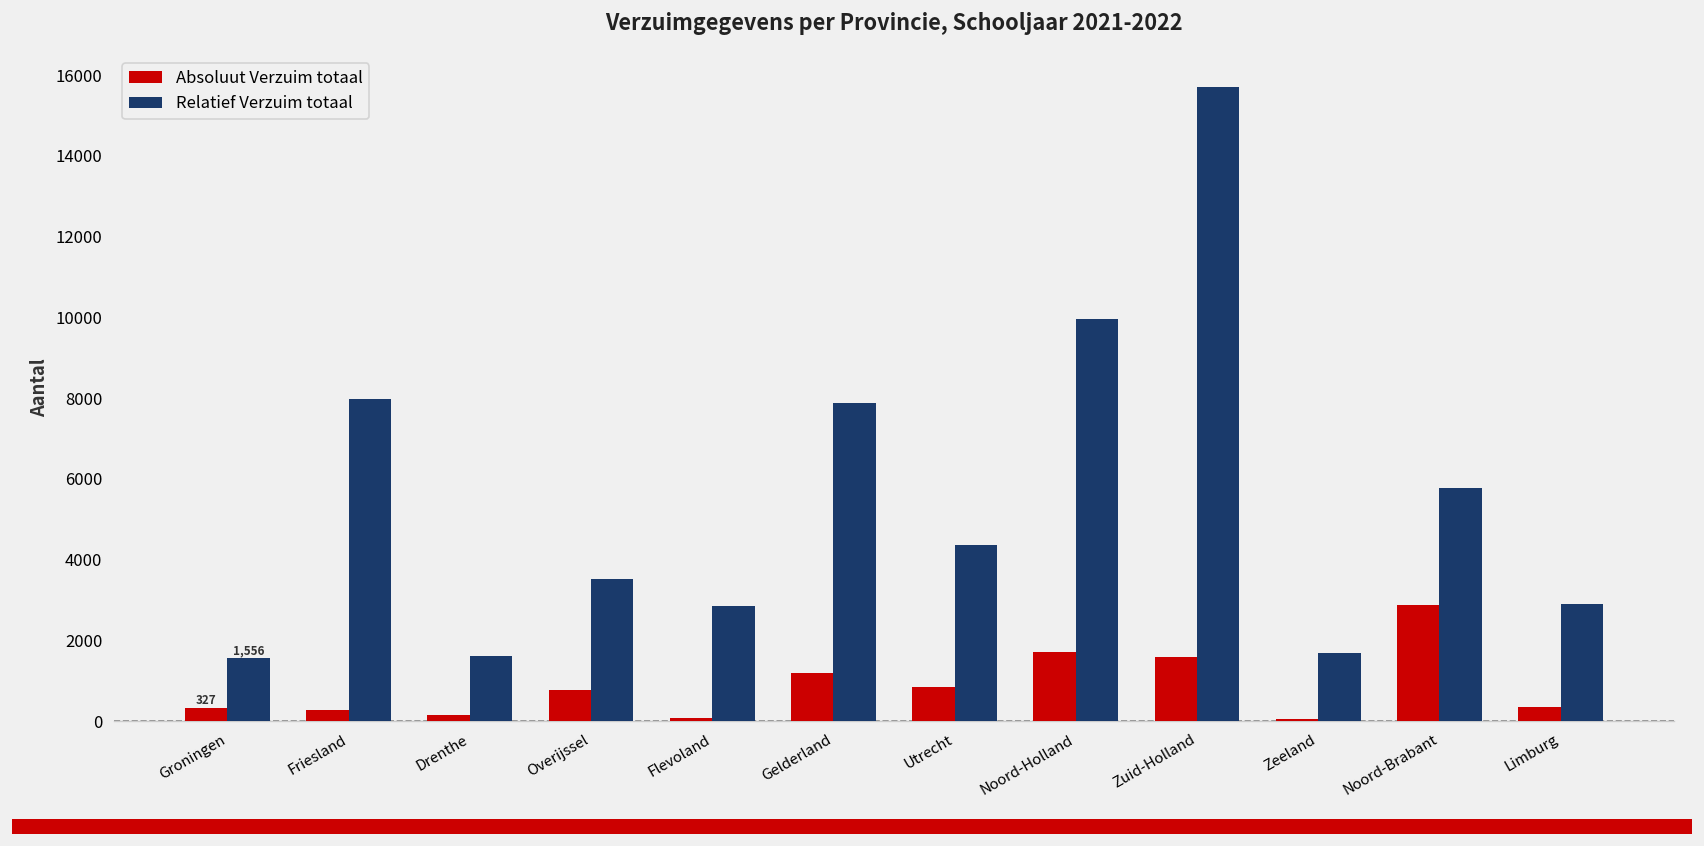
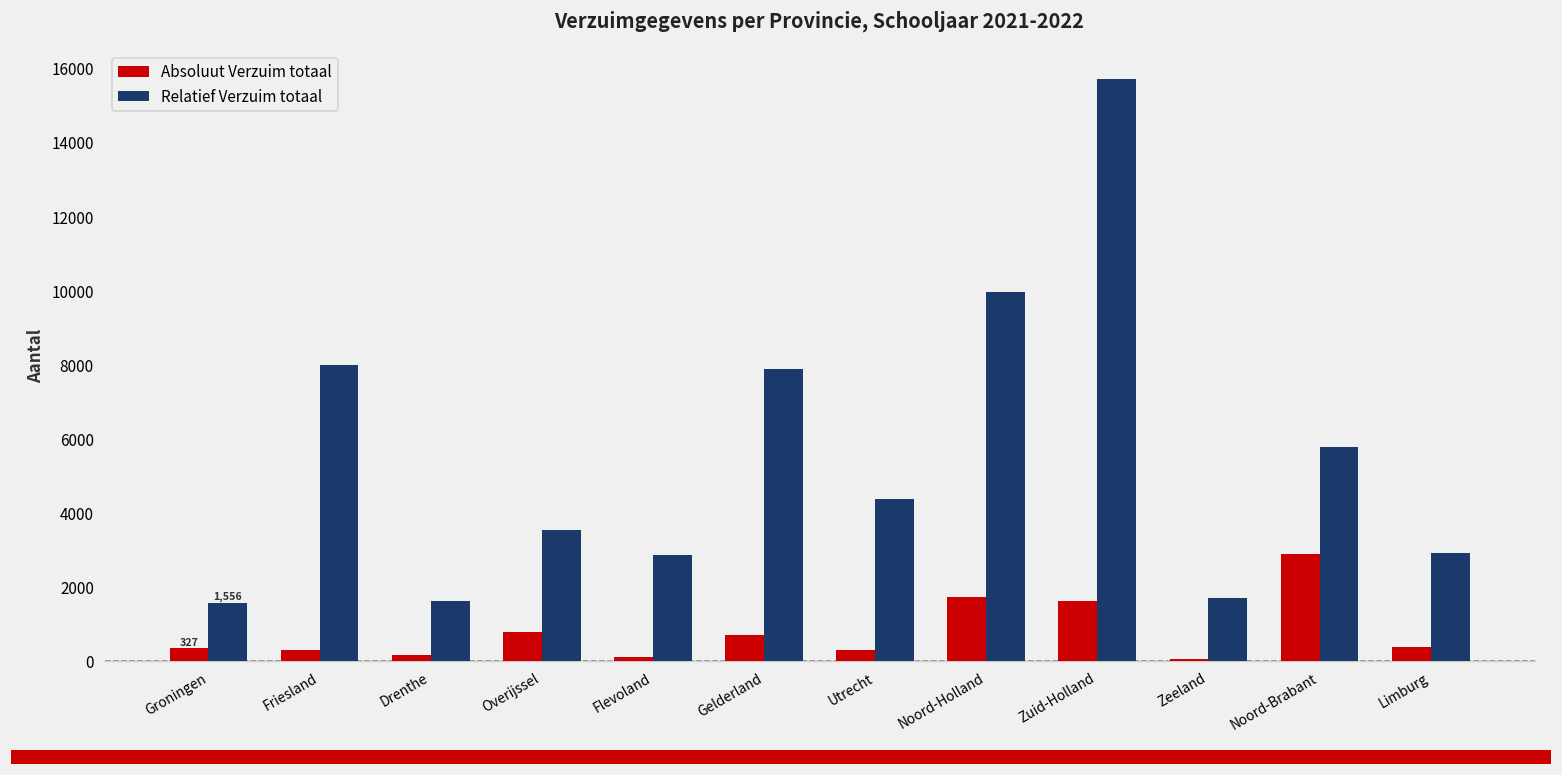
Absoluut Verzuim totaal, Gelderland: 1200 -> 700
Absoluut Verzuim totaal, Utrecht: 800 -> 300
